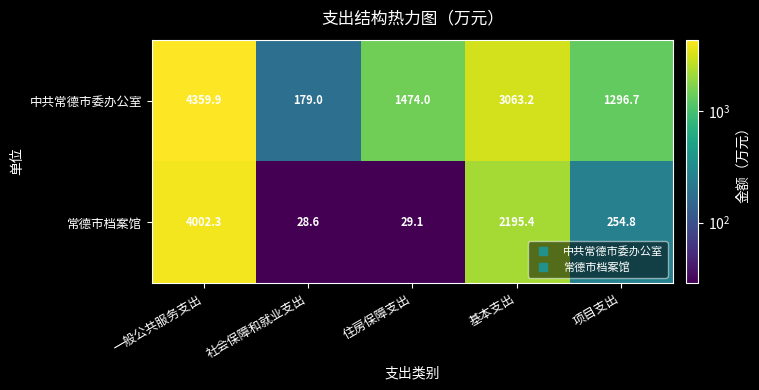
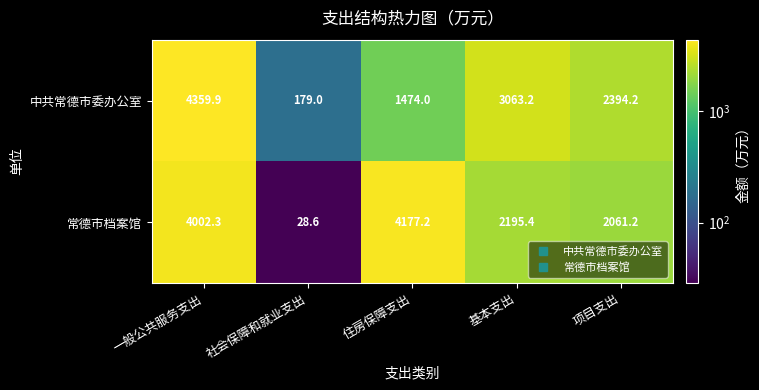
中共常德市委办公室, 项目支出: 1296.7 -> 2394.2
常德市档案馆, 住房保障支出: 29.1 -> 4177.2
常德市档案馆, 项目支出: 254.8 -> 2061.2
